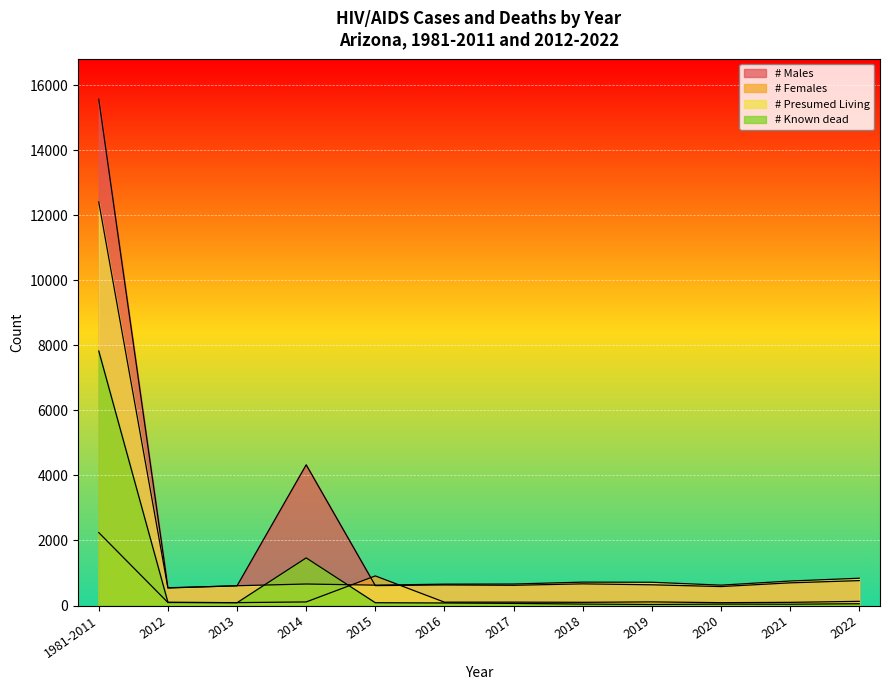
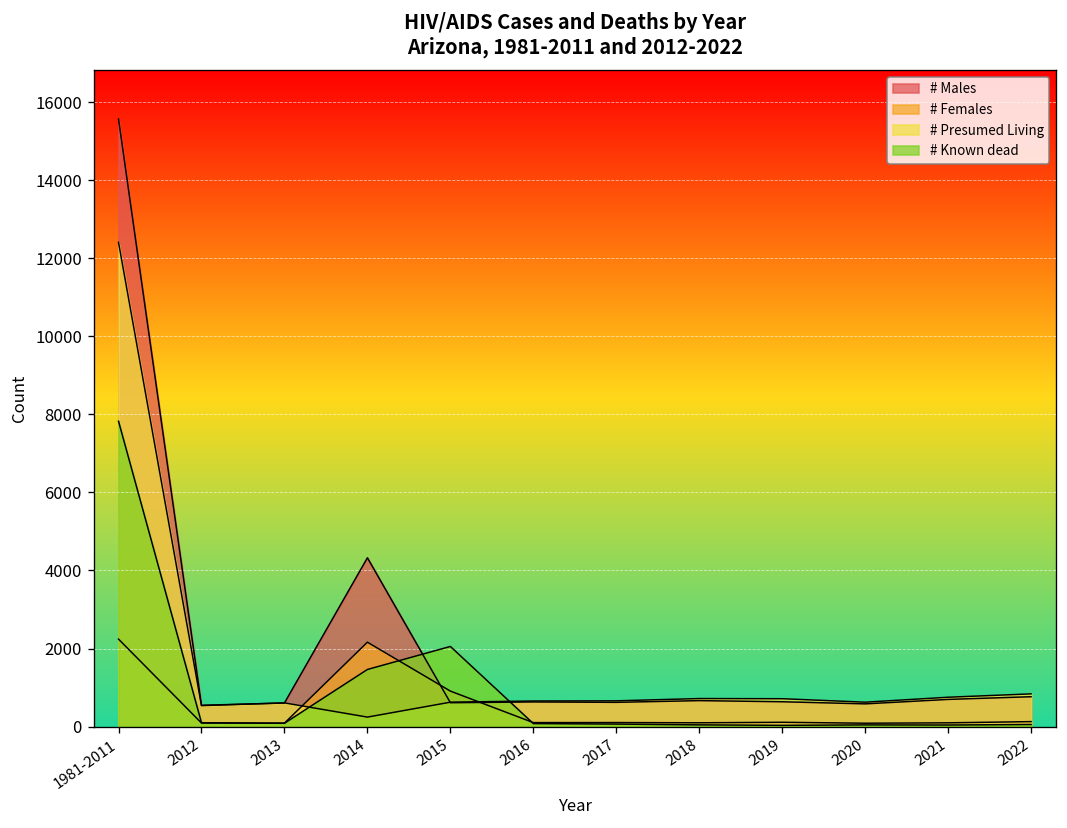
# Females, 2014: 100 -> 2200
# Presumed Living, 2014: 700 -> 200
# Known dead, 2015: 100 -> 2100
